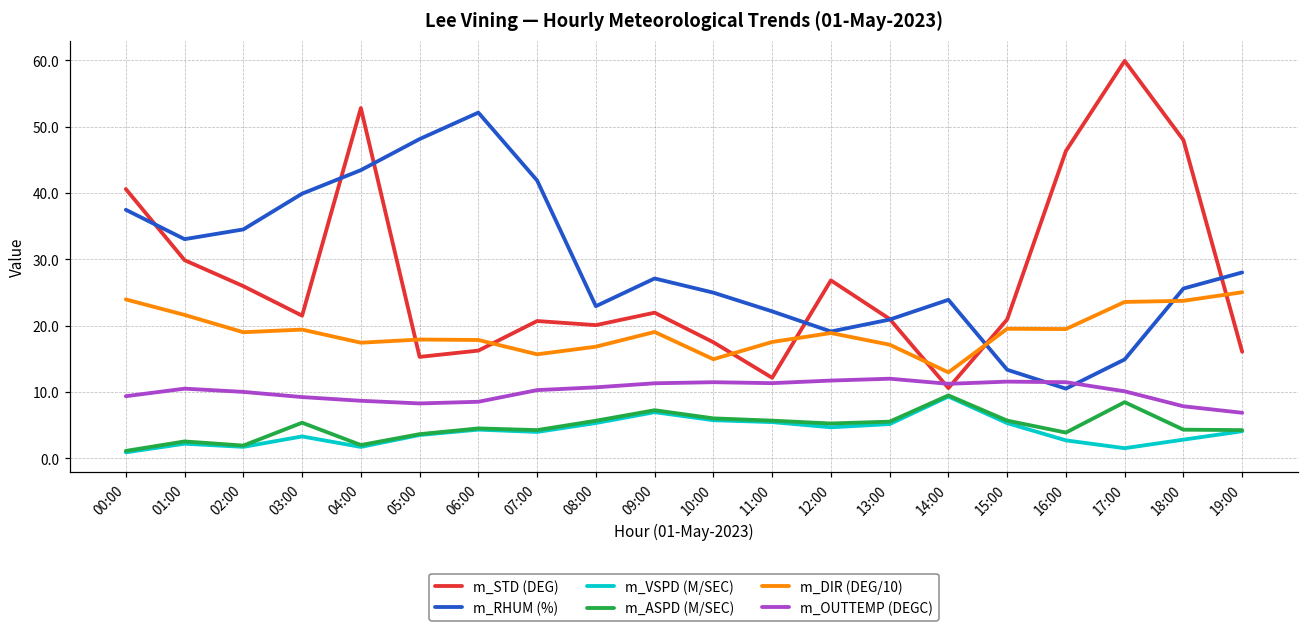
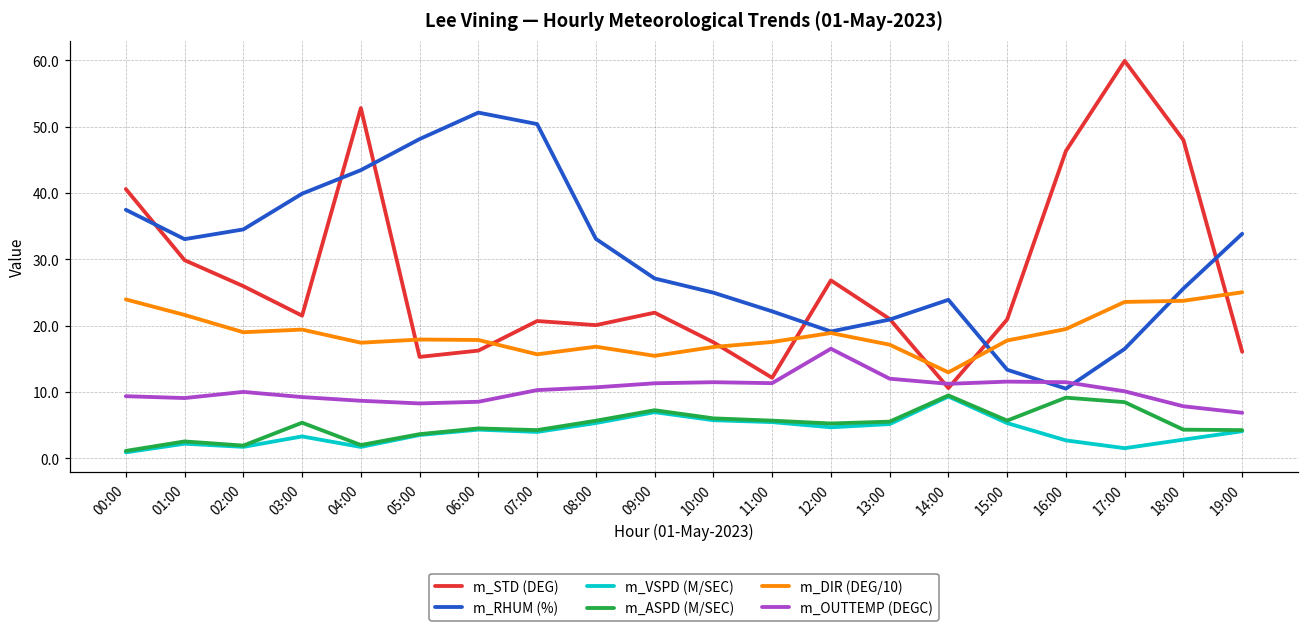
m_OUTTEMP (DEGC), 01:00: 10 -> 9
m_RHUM (%), 07:00: 42 -> 50
m_RHUM (%), 08:00: 23 -> 33
m_DIR (DEG/10), 09:00: 19 -> 15
m_DIR (DEG/10), 10:00: 15 -> 17
m_OUTTEMP (DEGC), 12:00: 12 -> 17
m_DIR (DEG/10), 15:00: 20 -> 18
m_ASPD (M/SEC), 16:00: 4 -> 9
m_RHUM (%), 17:00: 15 -> 16
m_RHUM (%), 19:00: 28 -> 34
